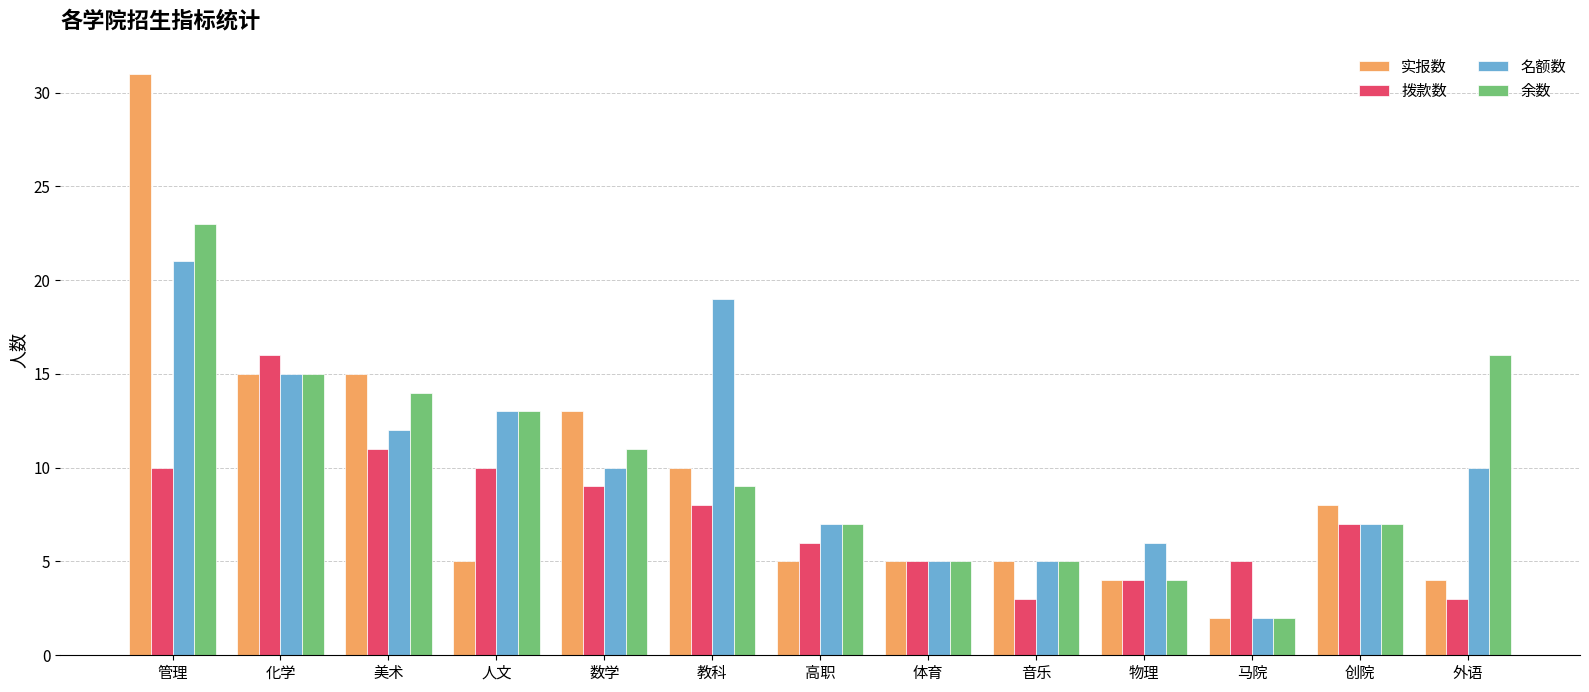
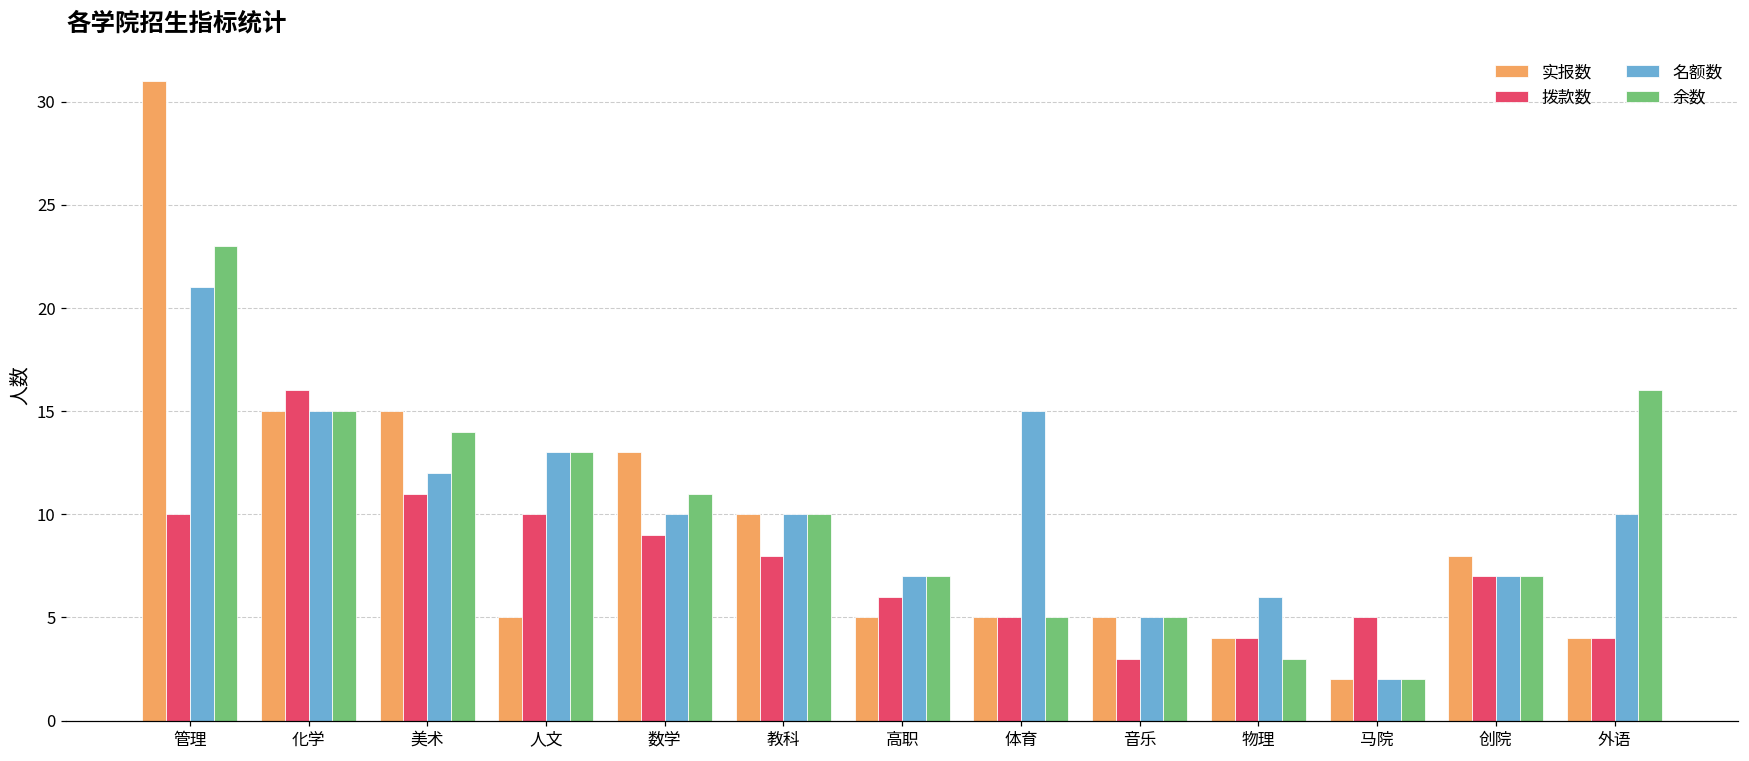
名额数, 教科: 19 -> 10
余数, 教科: 9 -> 10
名额数, 体育: 5 -> 15
余数, 物理: 4 -> 3
拨款数, 外语: 3 -> 4
